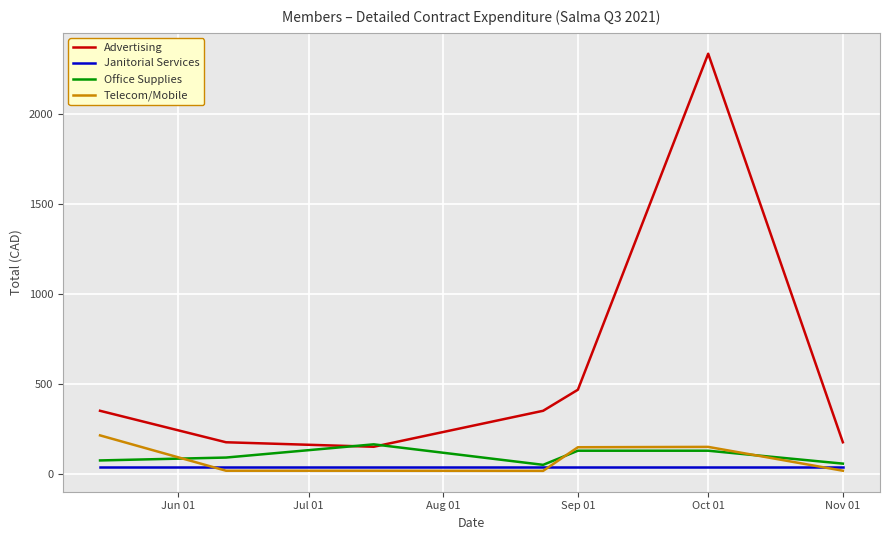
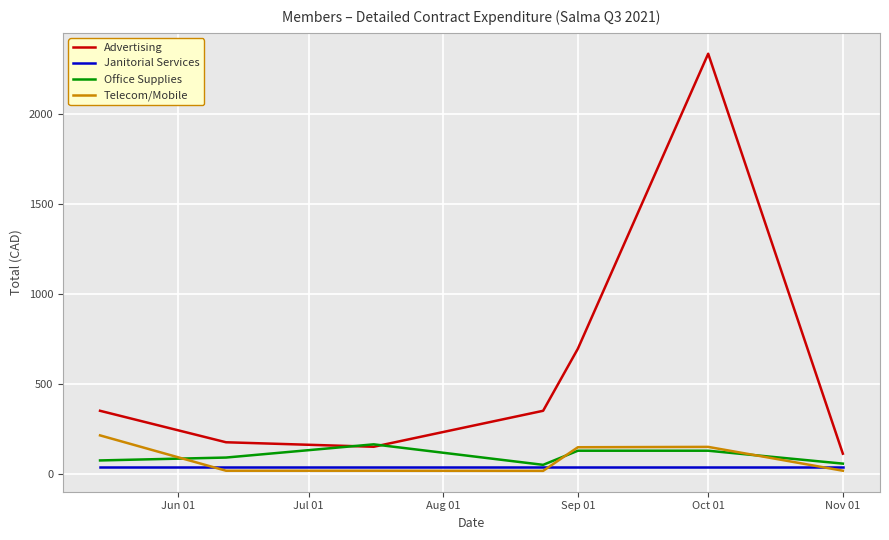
Advertising, Sep 01: 470 -> 700
Advertising, Nov 01: 180 -> 110
